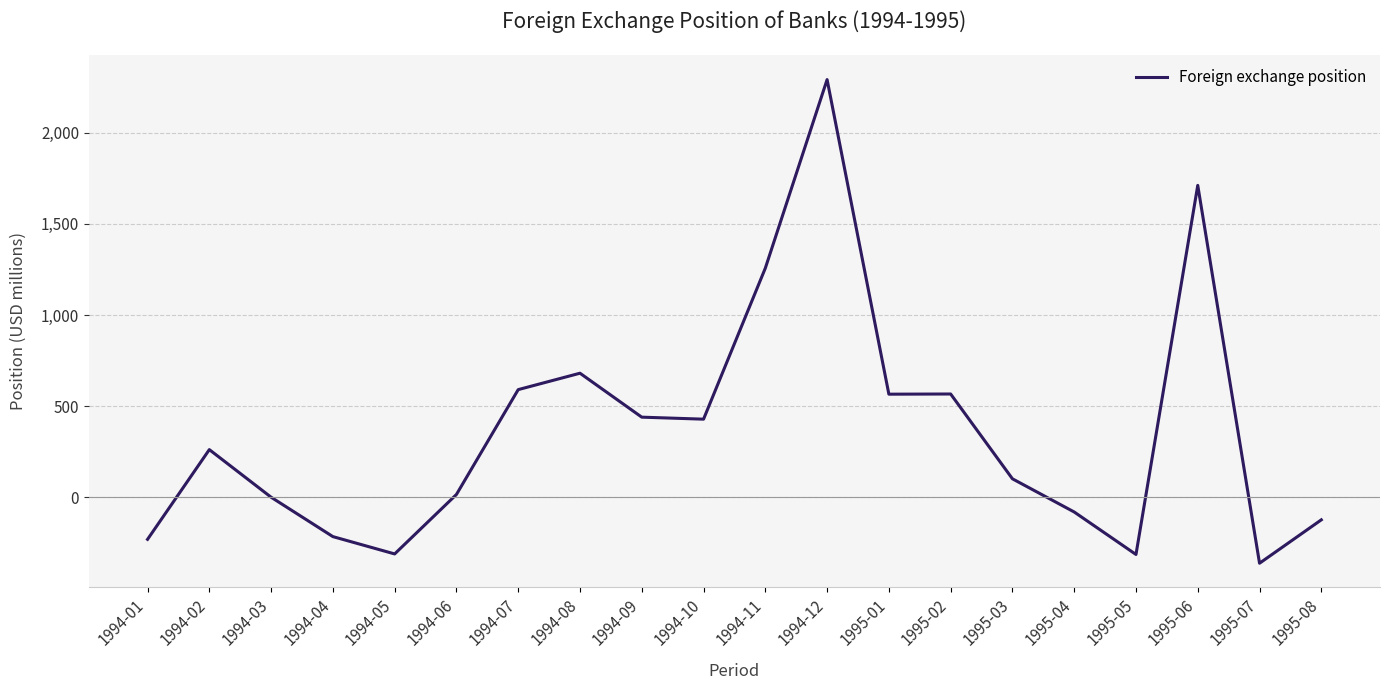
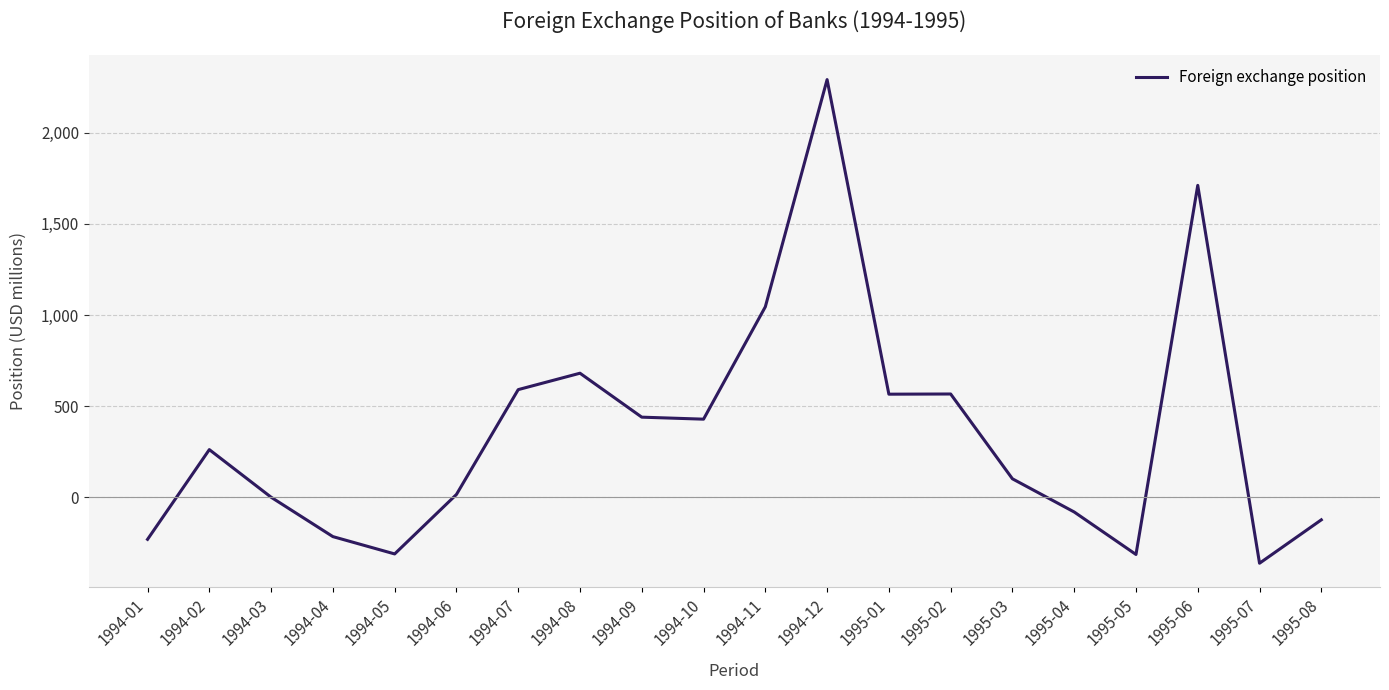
1994-11: 1,260 -> 1,050
